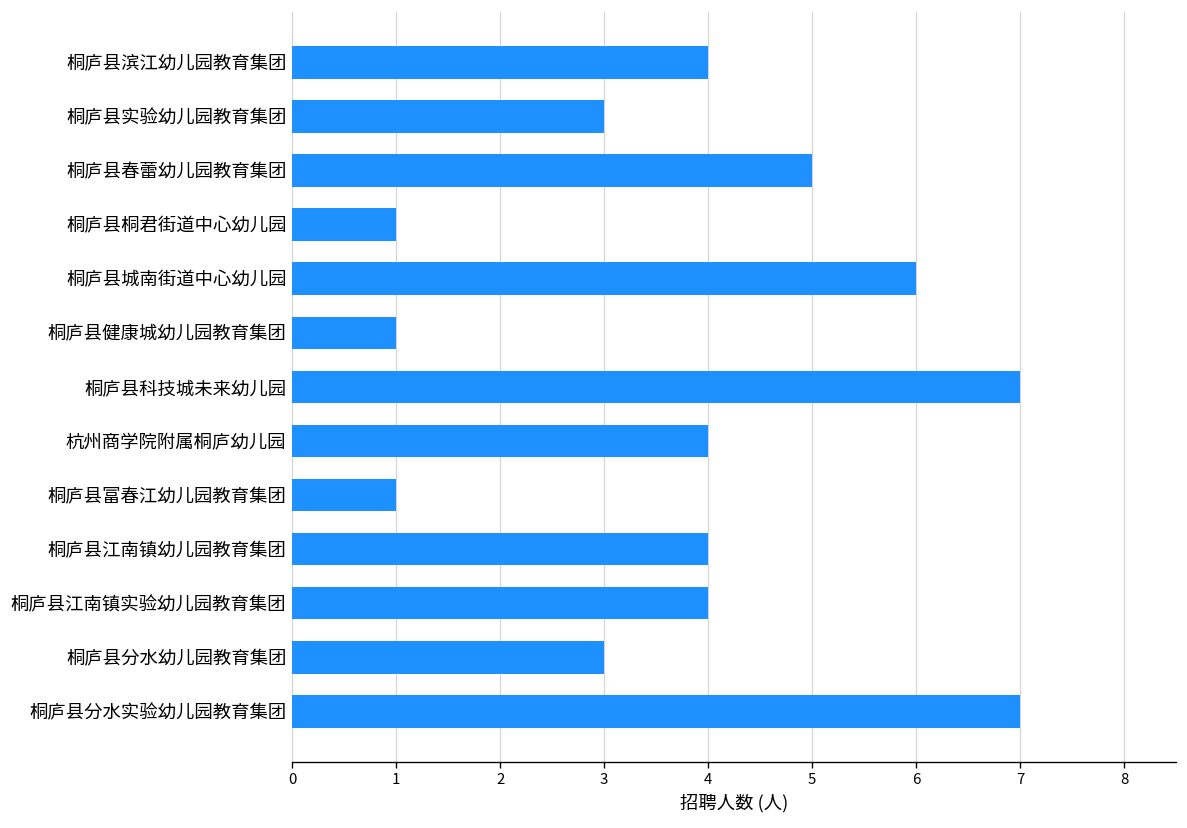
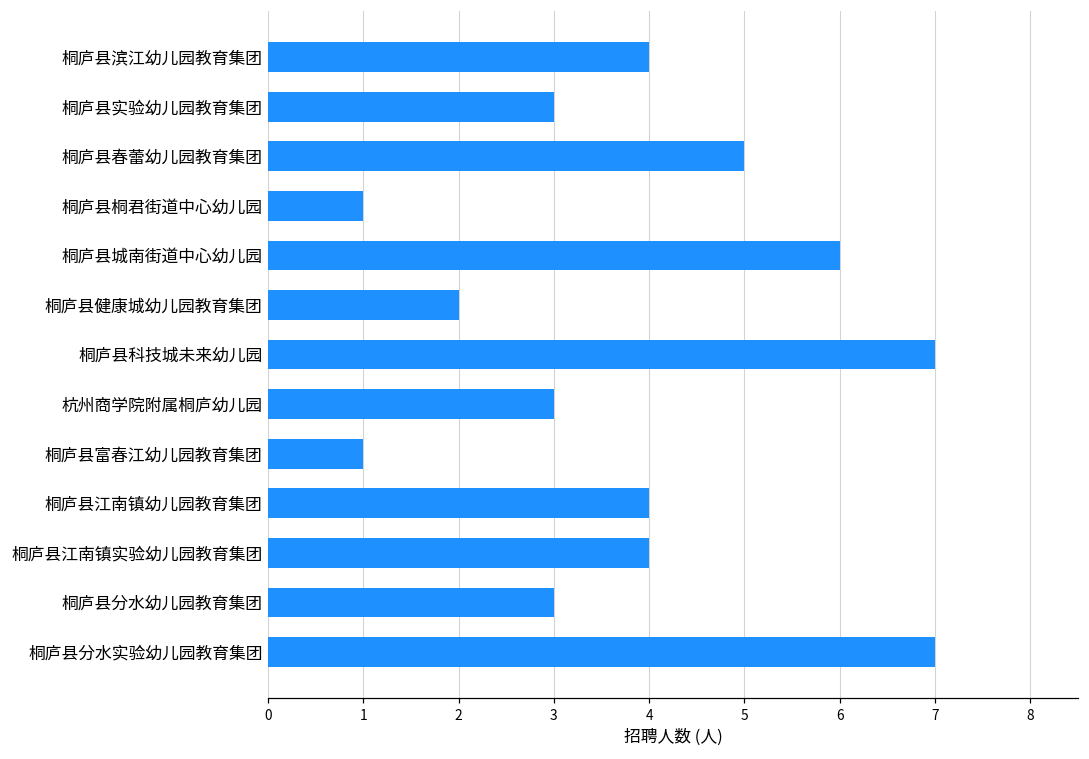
桐庐县健康城幼儿园教育集团: 1 -> 2
杭州商学院附属桐庐幼儿园: 4 -> 3
